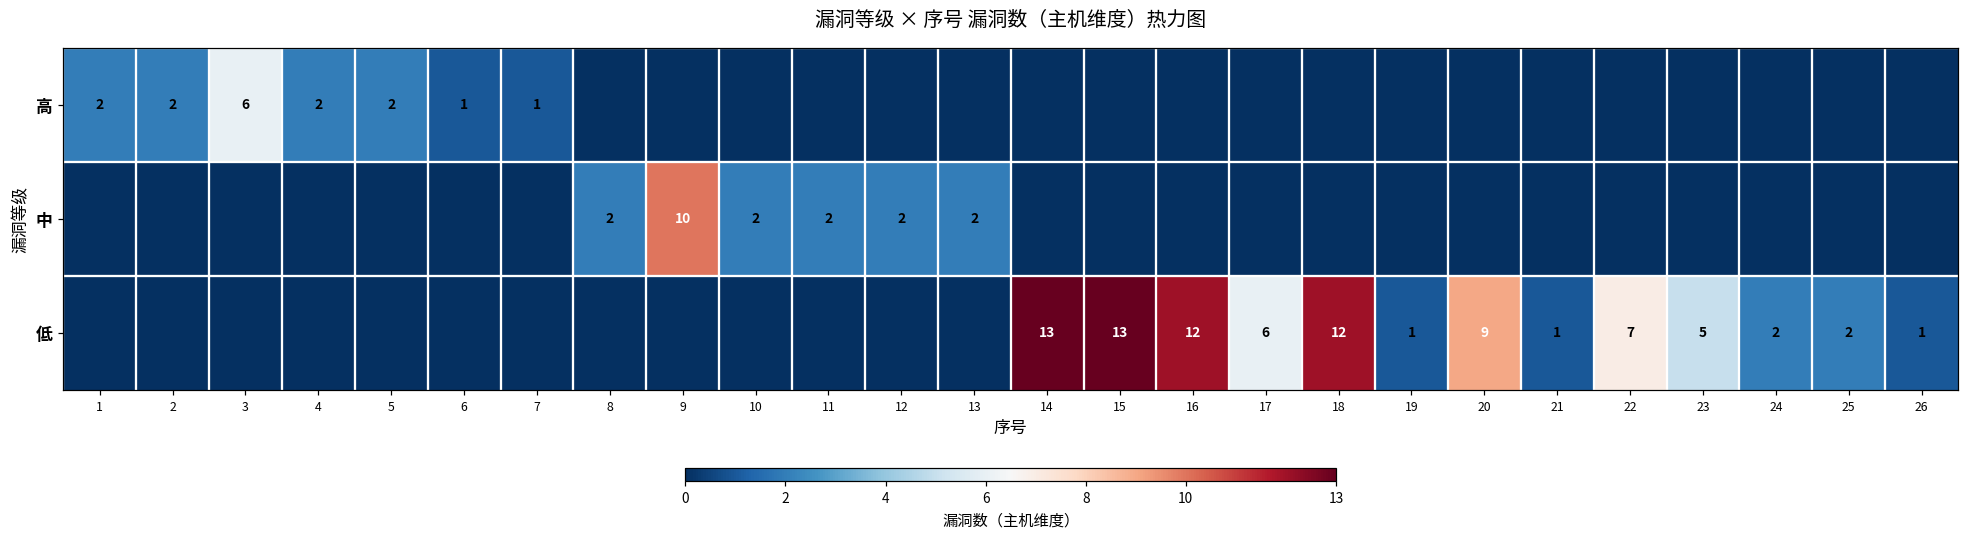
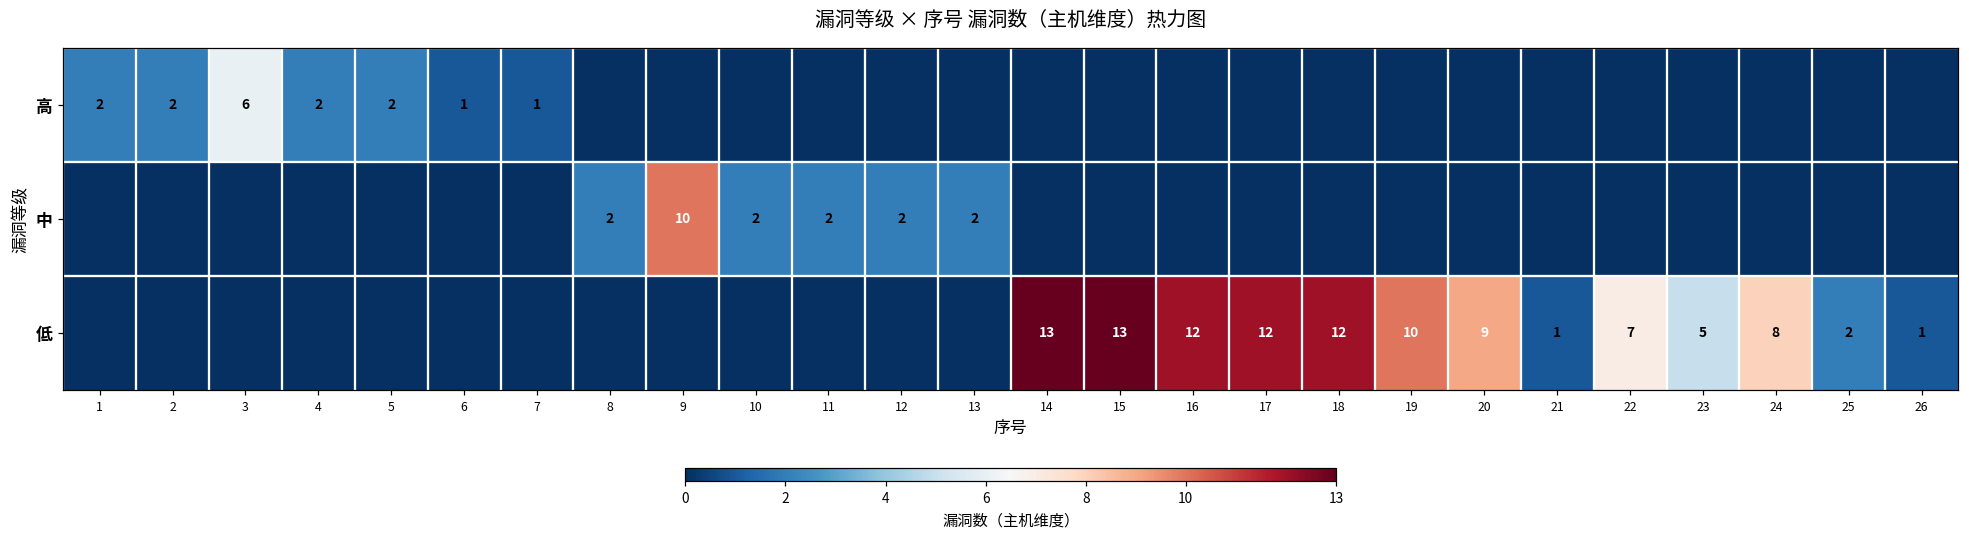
低, 17: 6 -> 12
低, 19: 1 -> 10
低, 24: 2 -> 8
